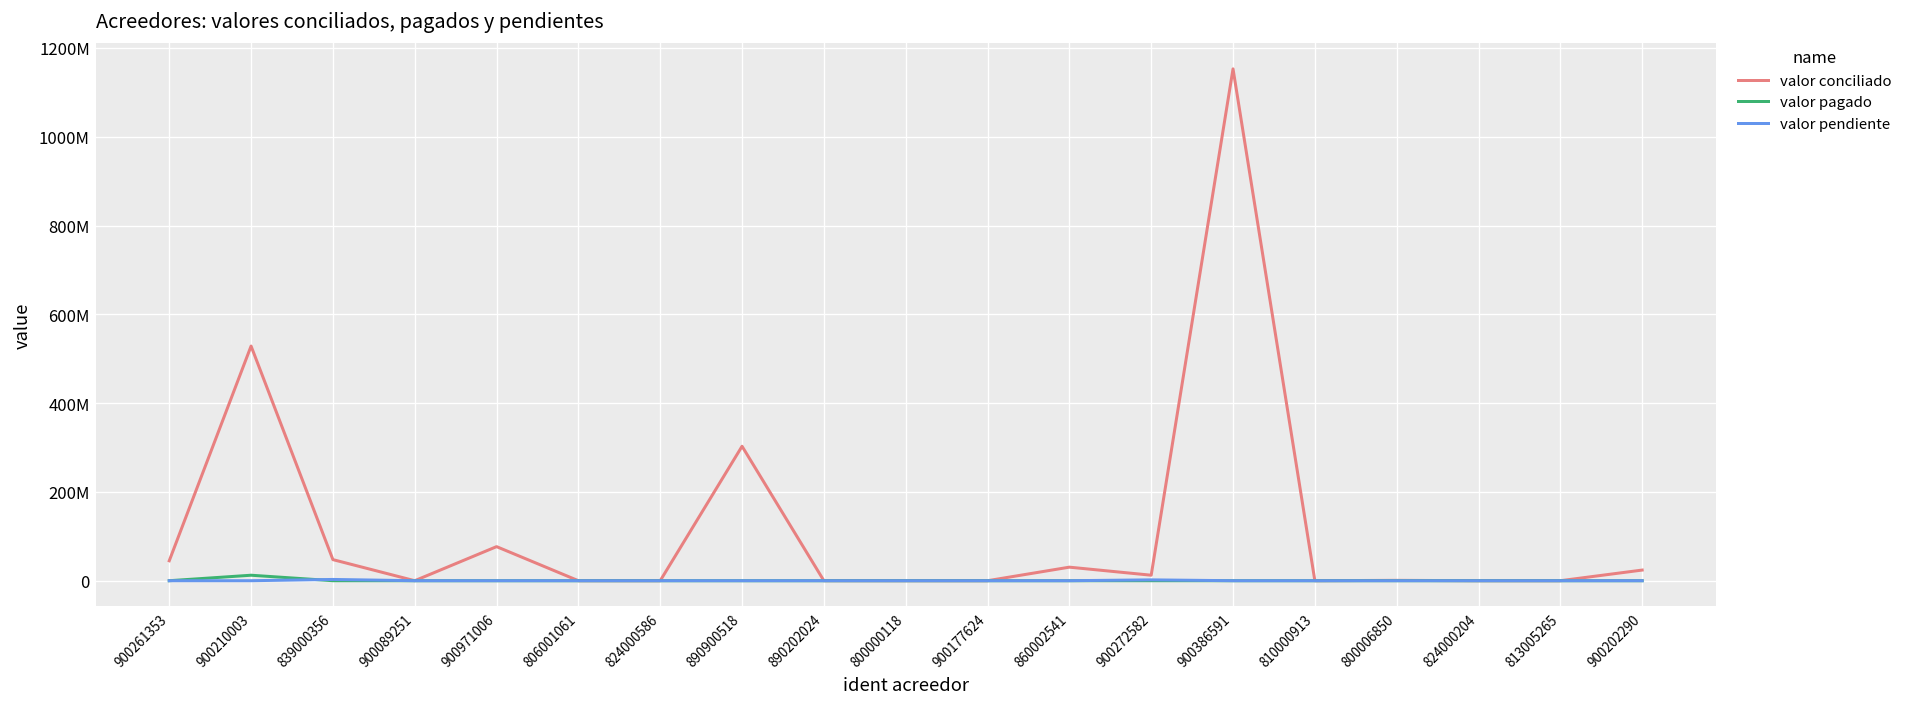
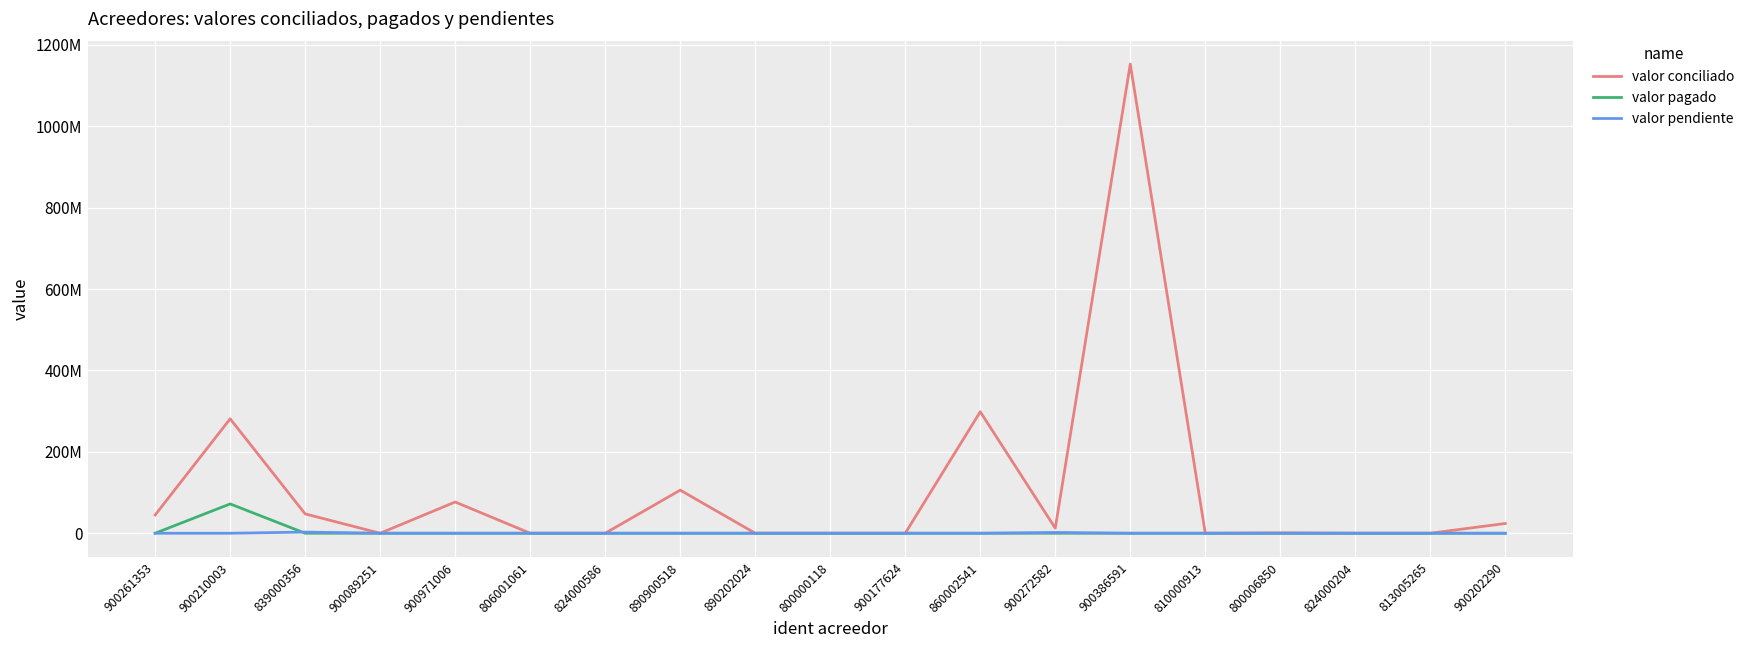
valor conciliado, 900210003: 530000000 -> 280000000
valor pagado, 900210003: 10000000 -> 70000000
valor conciliado, 890900518: 300000000 -> 110000000
valor conciliado, 860002541: 30000000 -> 300000000
